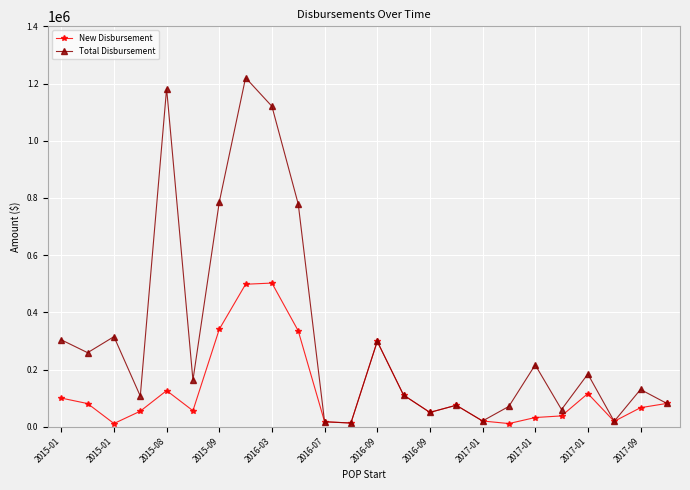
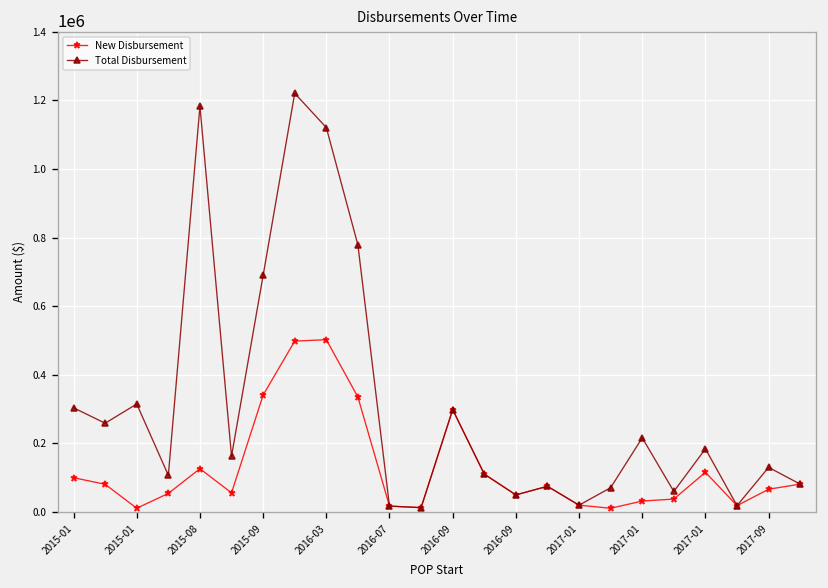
Total Disbursement, 2015-09: 790000 -> 690000
